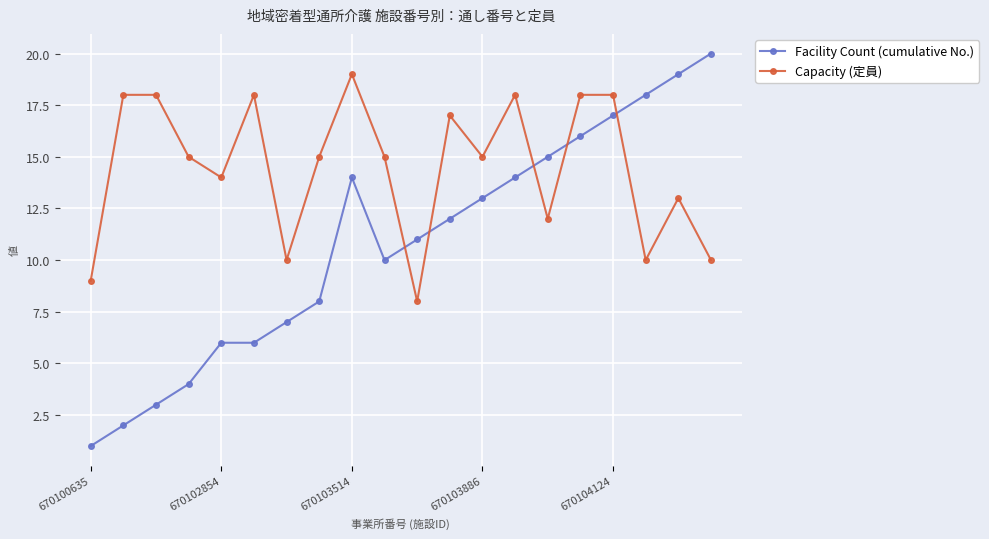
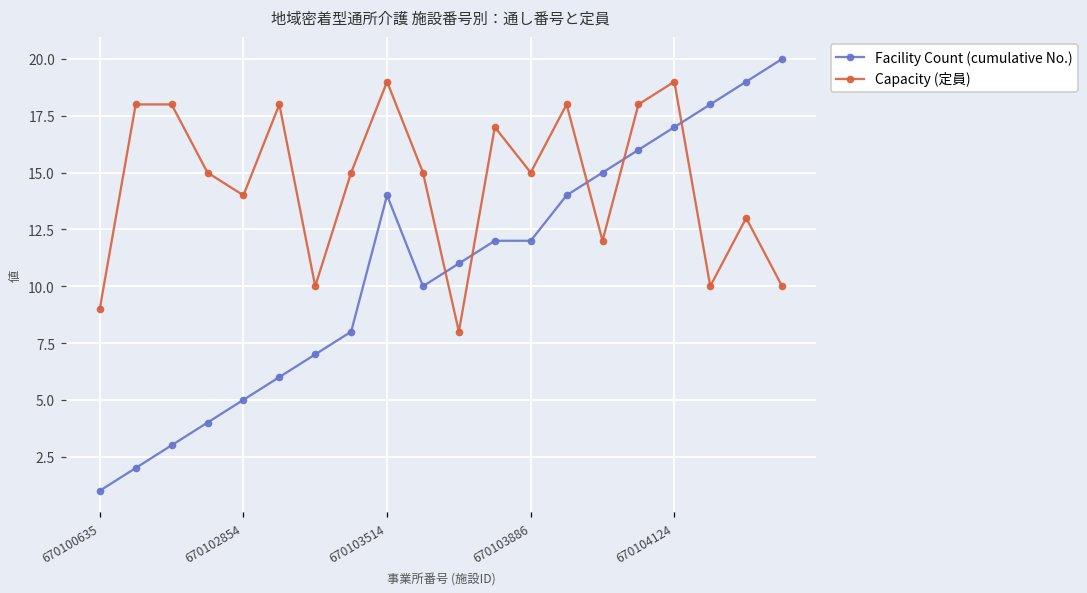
Facility Count (cumulative No.), 670102854: 6 -> 5
Facility Count (cumulative No.), 670103886: 13 -> 12
Capacity (定員), 670104124: 18 -> 19
